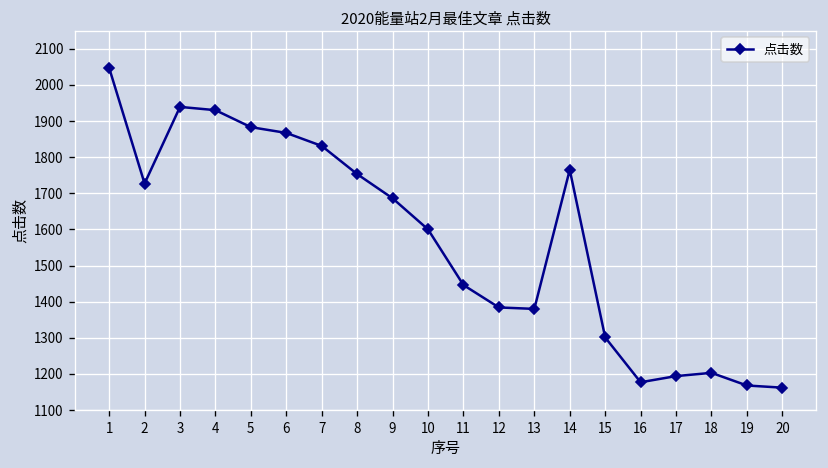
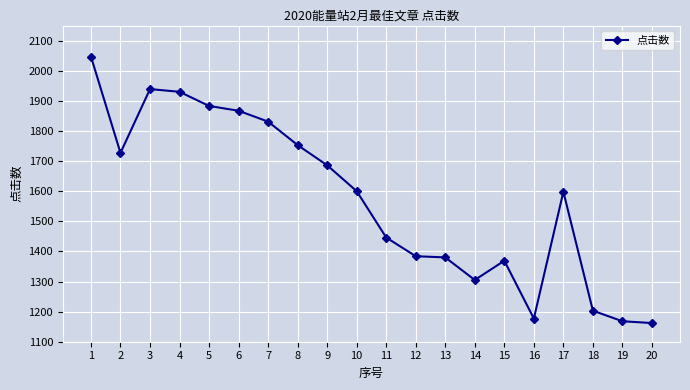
14: 1770 -> 1310
15: 1300 -> 1370
17: 1190 -> 1600
